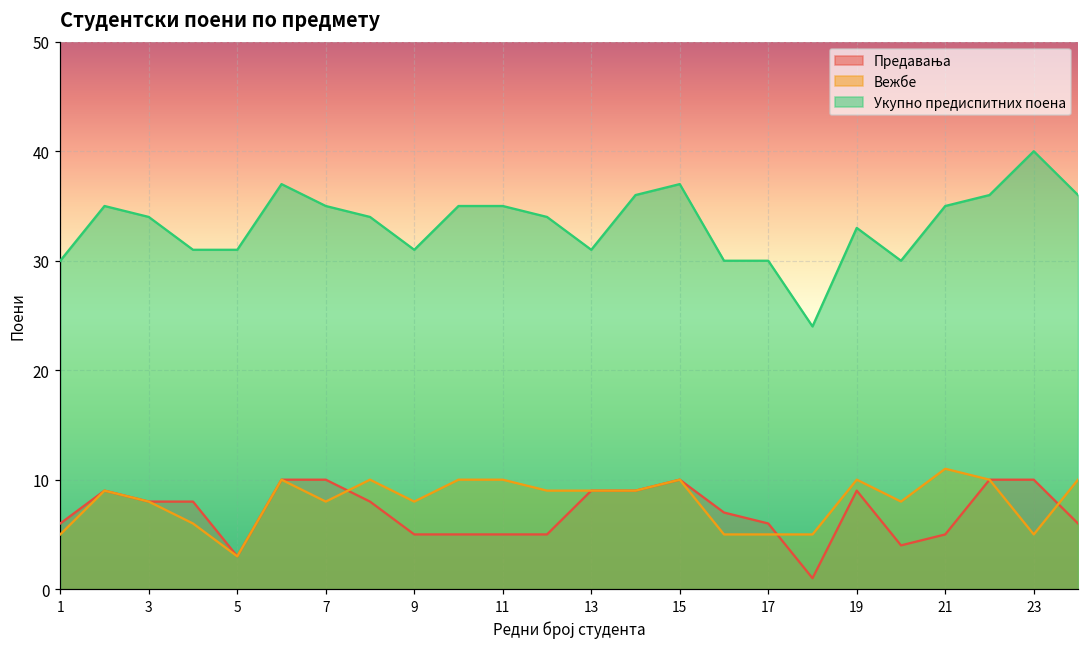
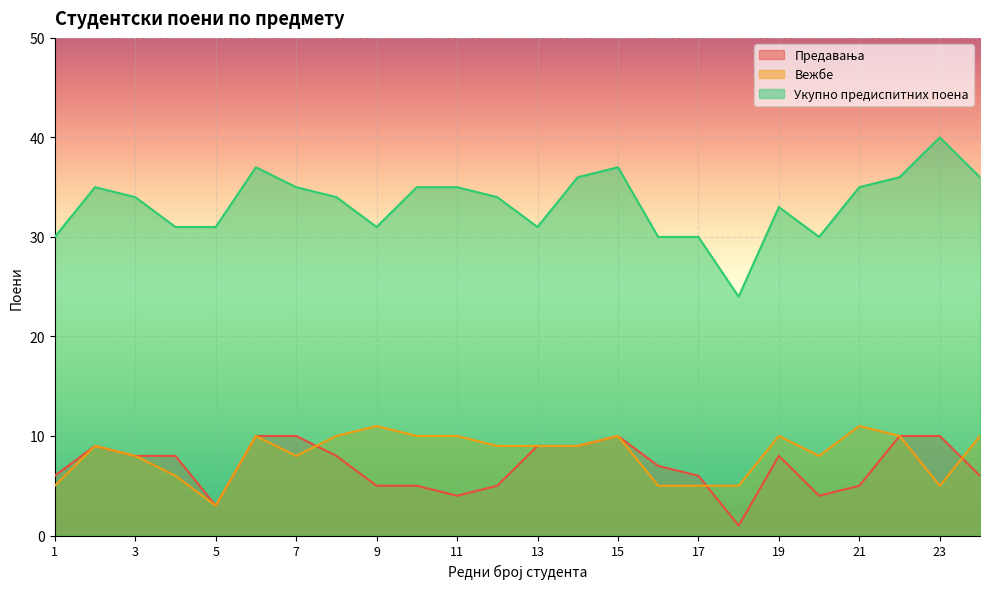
Вежбе, 9: 8 -> 11
Предавања, 11: 5 -> 4
Предавања, 19: 9 -> 8
